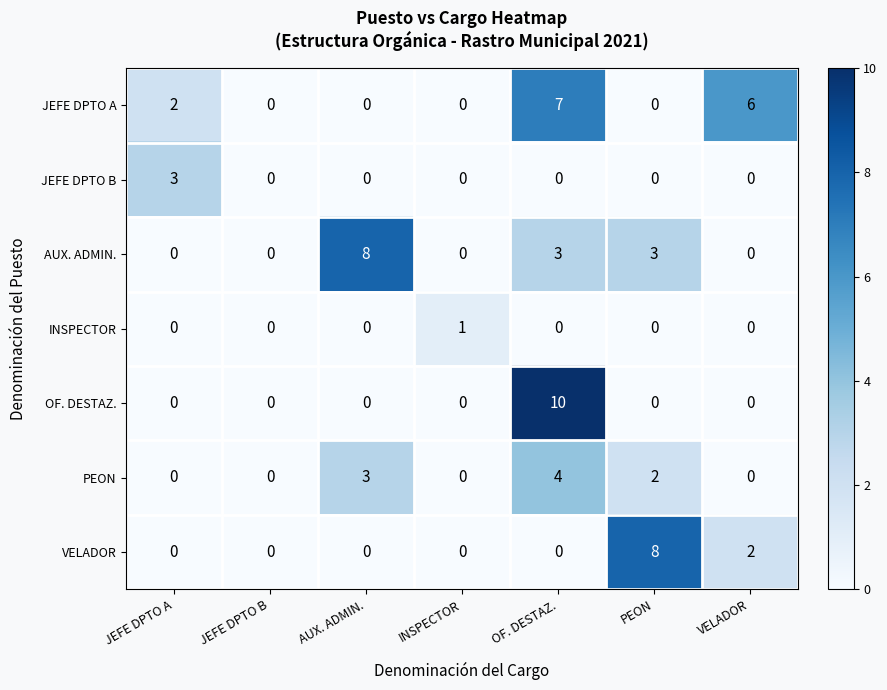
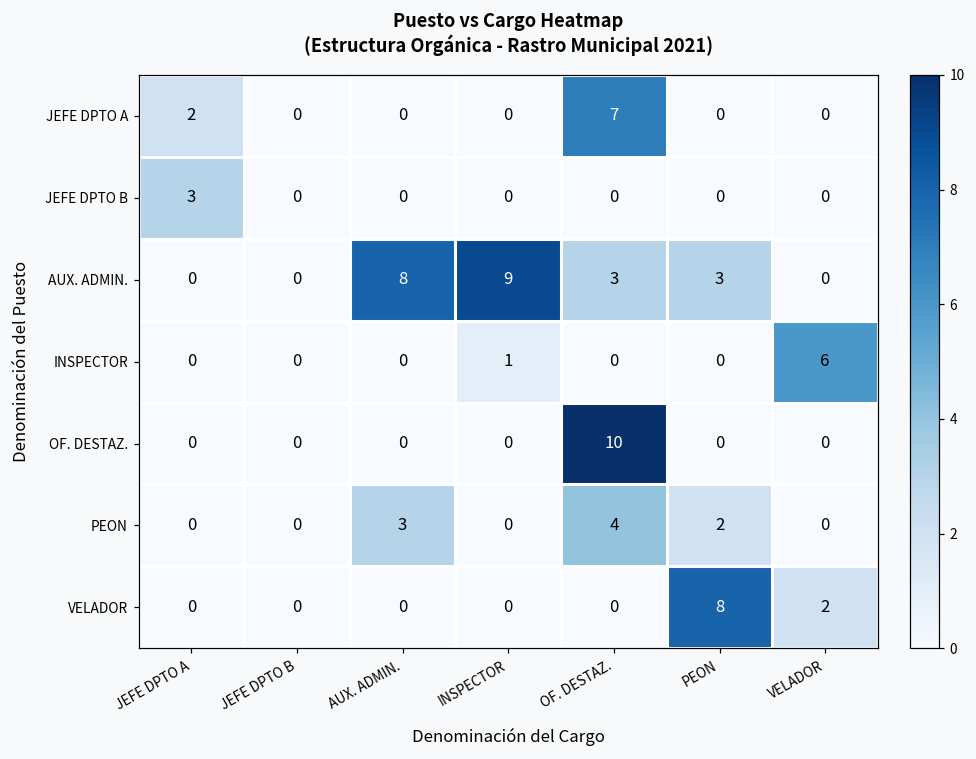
JEFE DPTO A, VELADOR: 6 -> 0
AUX. ADMIN., INSPECTOR: 0 -> 9
INSPECTOR, VELADOR: 0 -> 6
